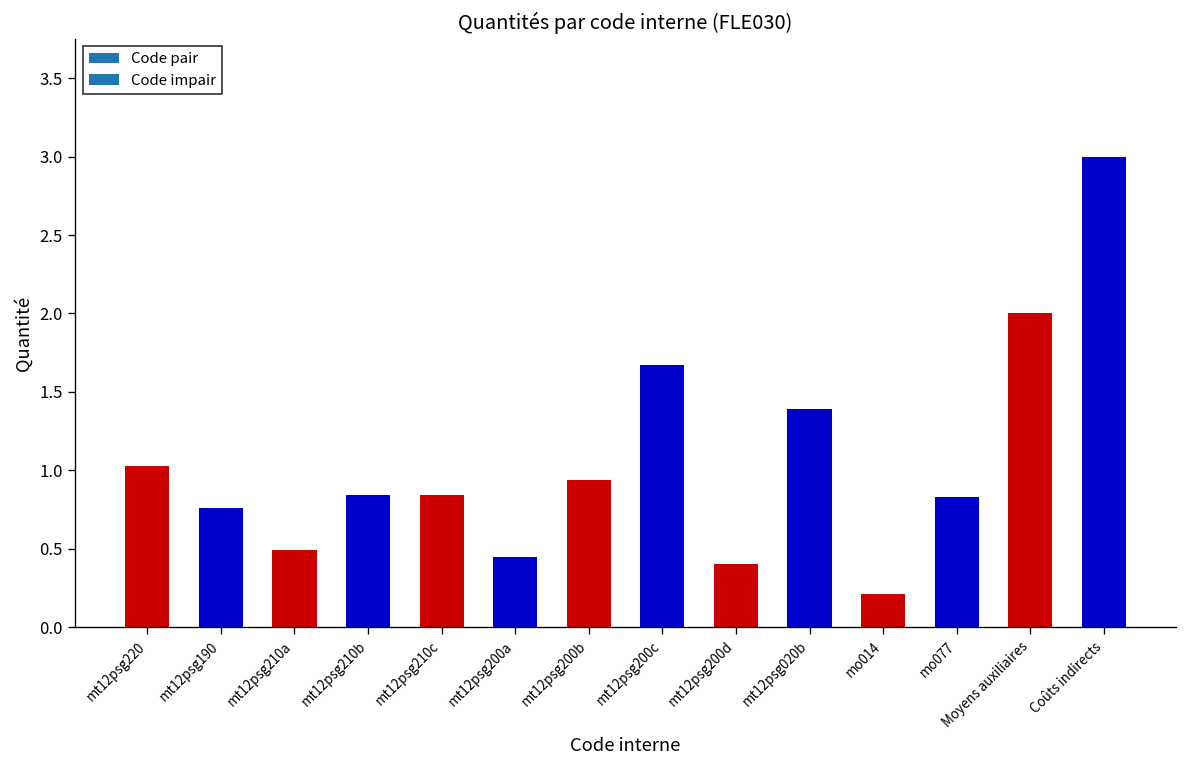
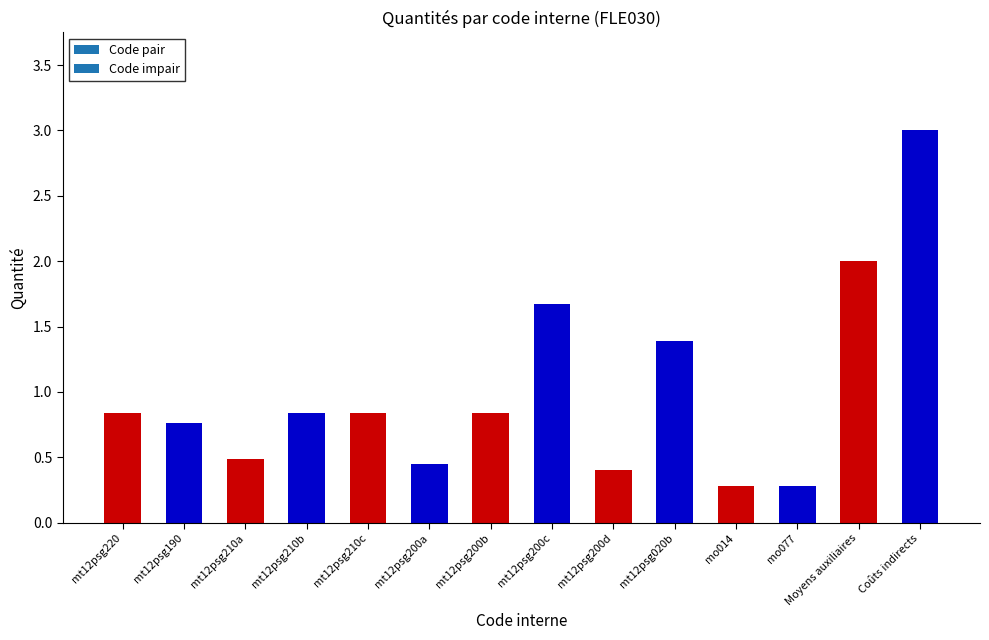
mt12psg220: 1.03 -> 0.84
mt12psg200b: 0.94 -> 0.84
mo014: 0.22 -> 0.28
mo077: 0.83 -> 0.28
